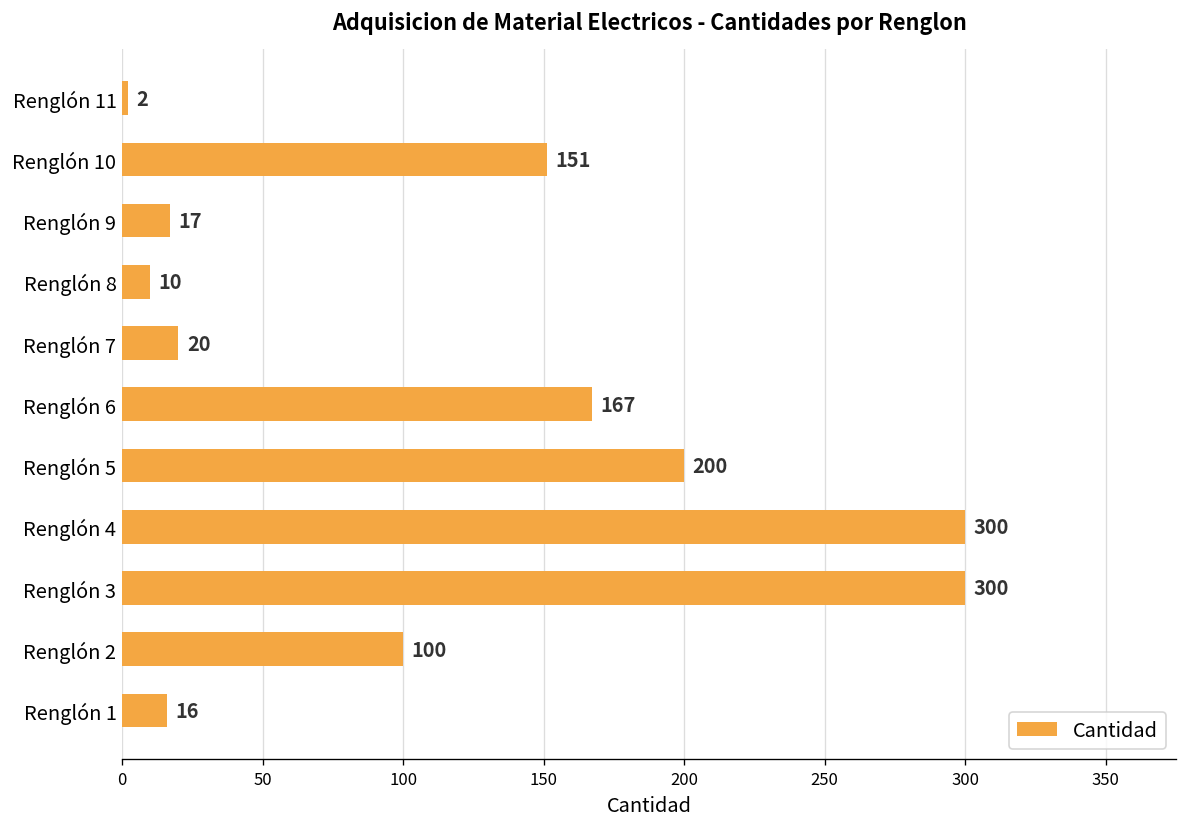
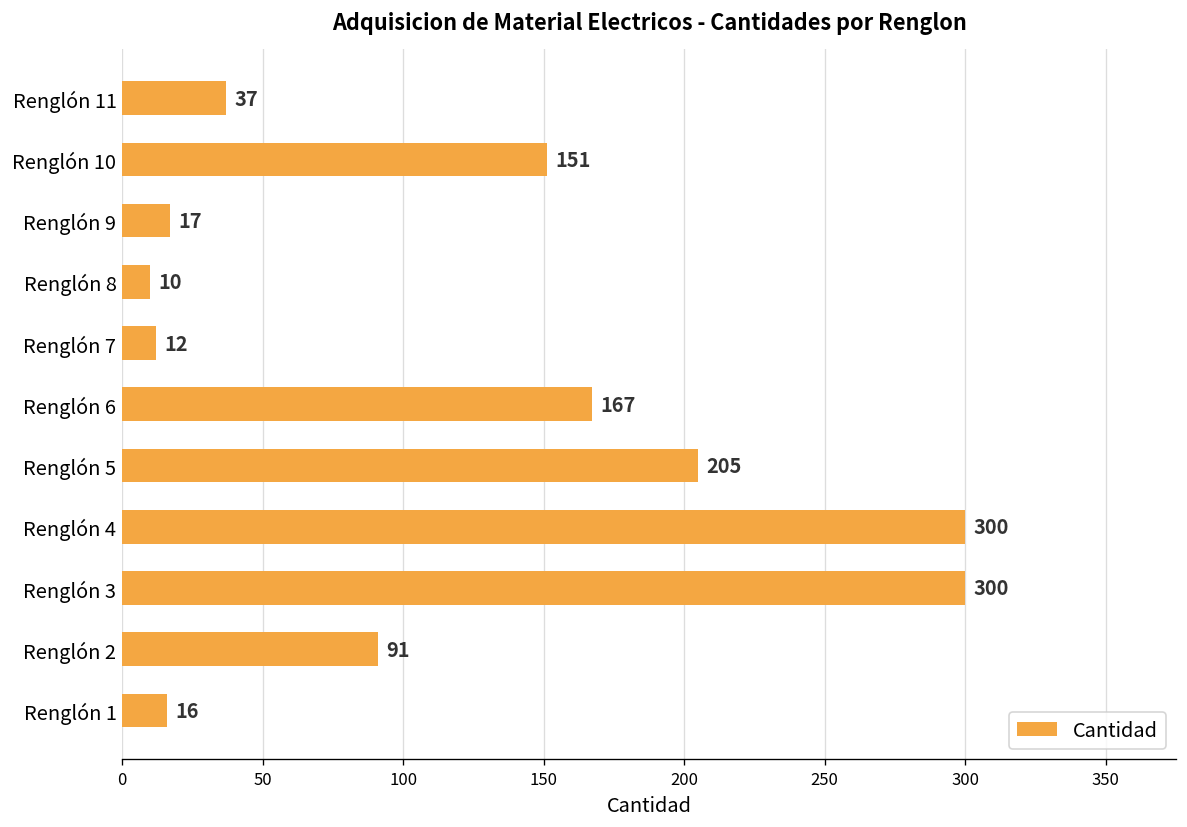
Renglón 11: 2 -> 37
Renglón 7: 20 -> 12
Renglón 5: 200 -> 205
Renglón 2: 100 -> 91
